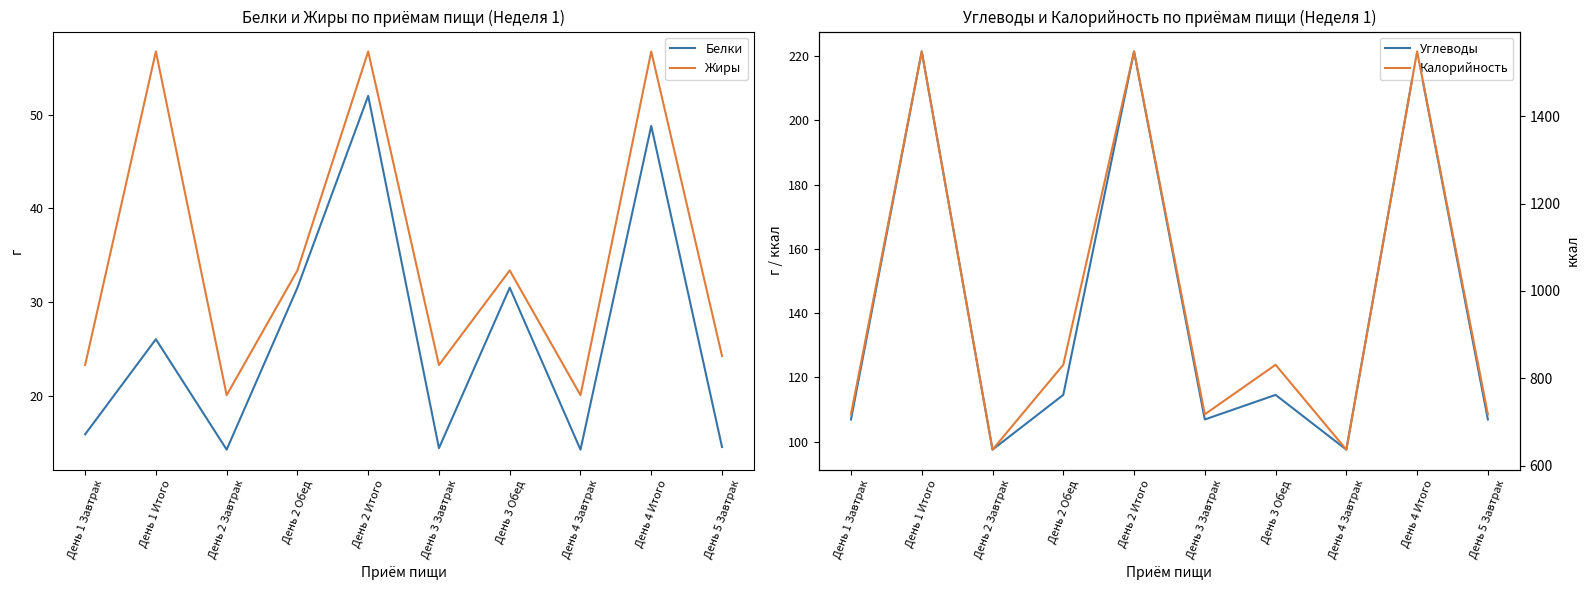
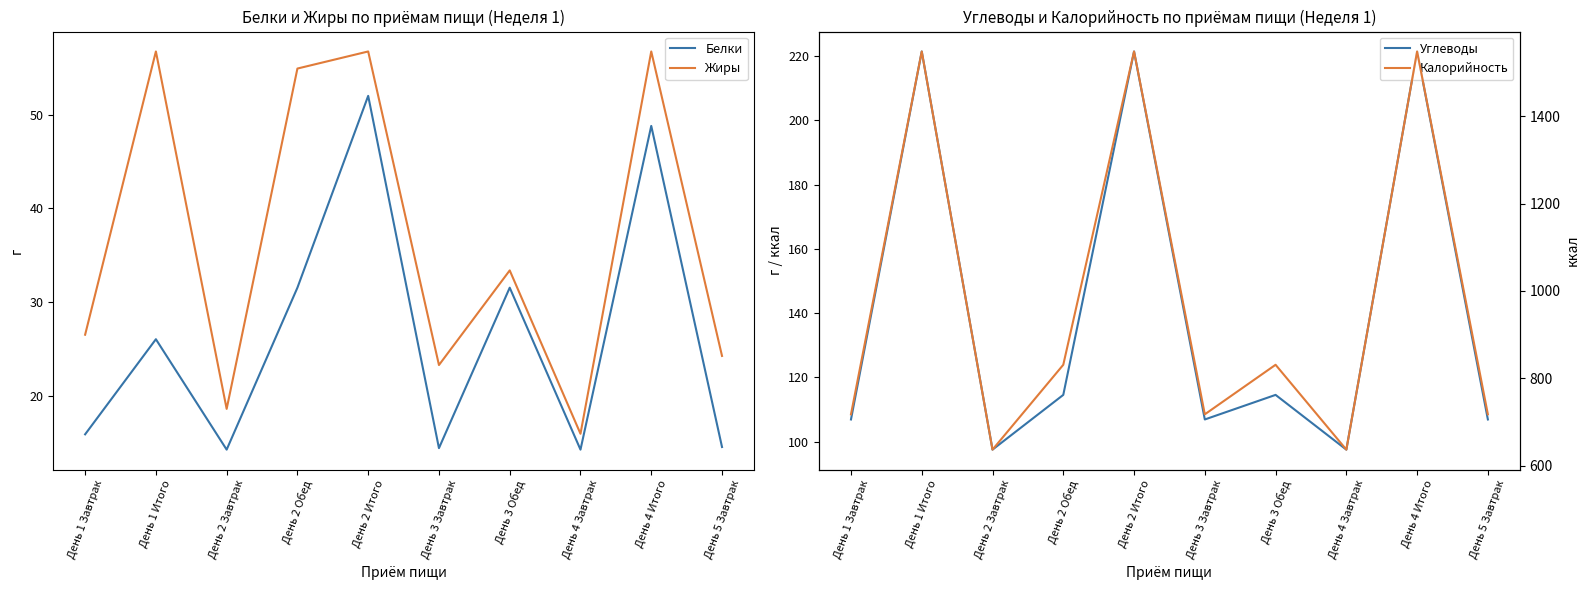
Белки и Жиры по приёмам пищи (Неделя 1), Жиры, День 1 Завтрак: 23 -> 27
Белки и Жиры по приёмам пищи (Неделя 1), Жиры, День 2 Завтрак: 20 -> 19
Белки и Жиры по приёмам пищи (Неделя 1), Жиры, День 2 Обед: 33 -> 55
Белки и Жиры по приёмам пищи (Неделя 1), Жиры, День 4 Завтрак: 20 -> 16
